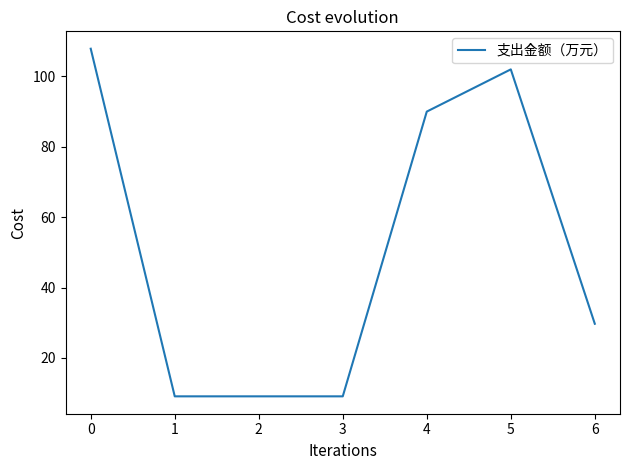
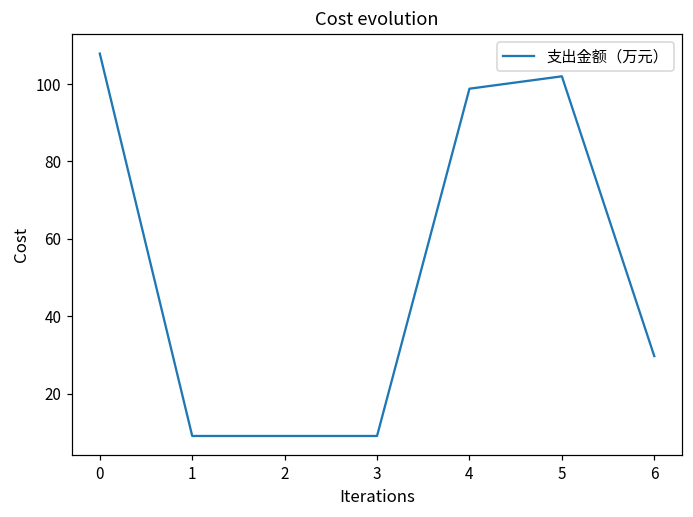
4: 90 -> 99
